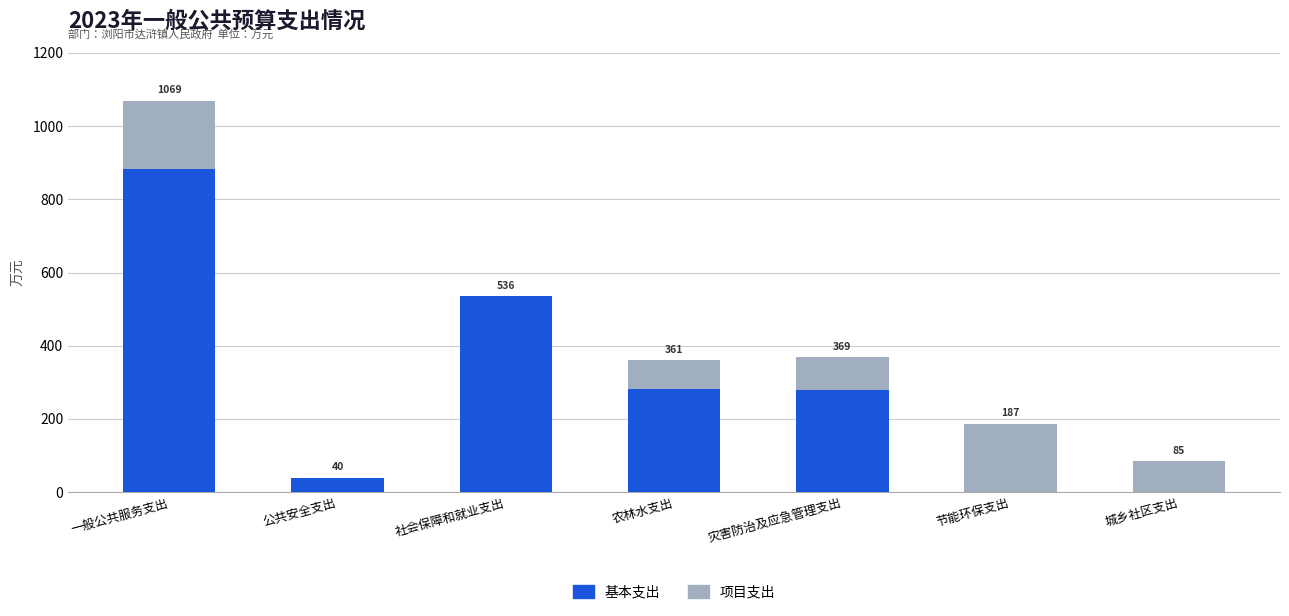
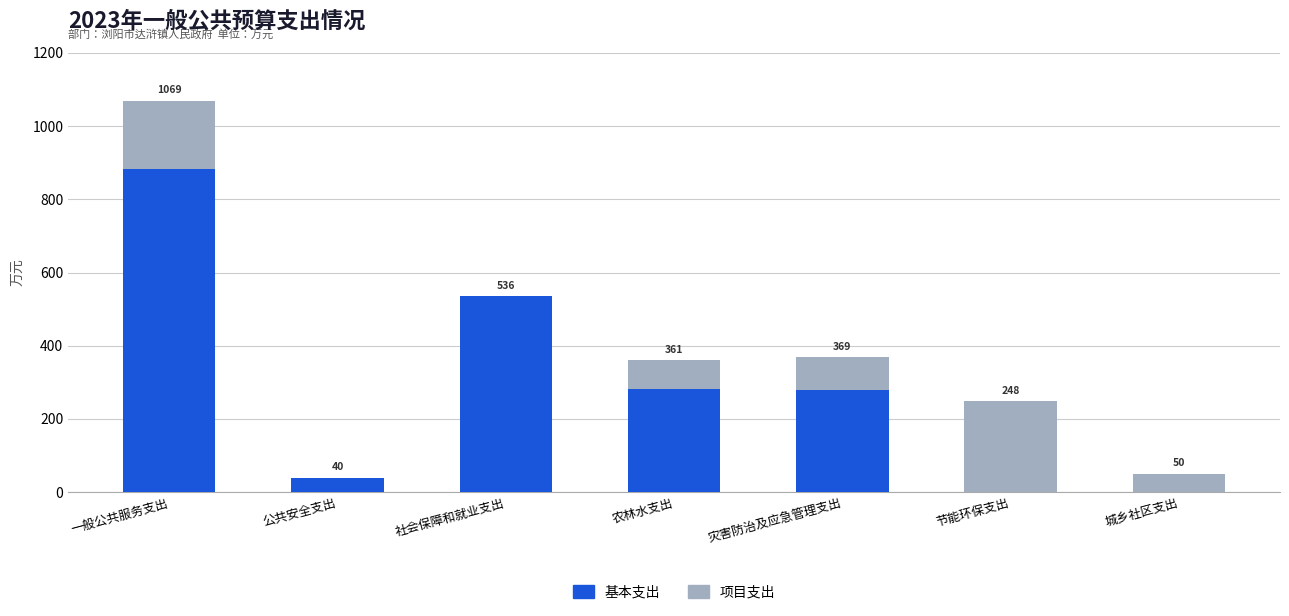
项目支出, 节能环保支出: 187 -> 248
项目支出, 城乡社区支出: 85 -> 50
